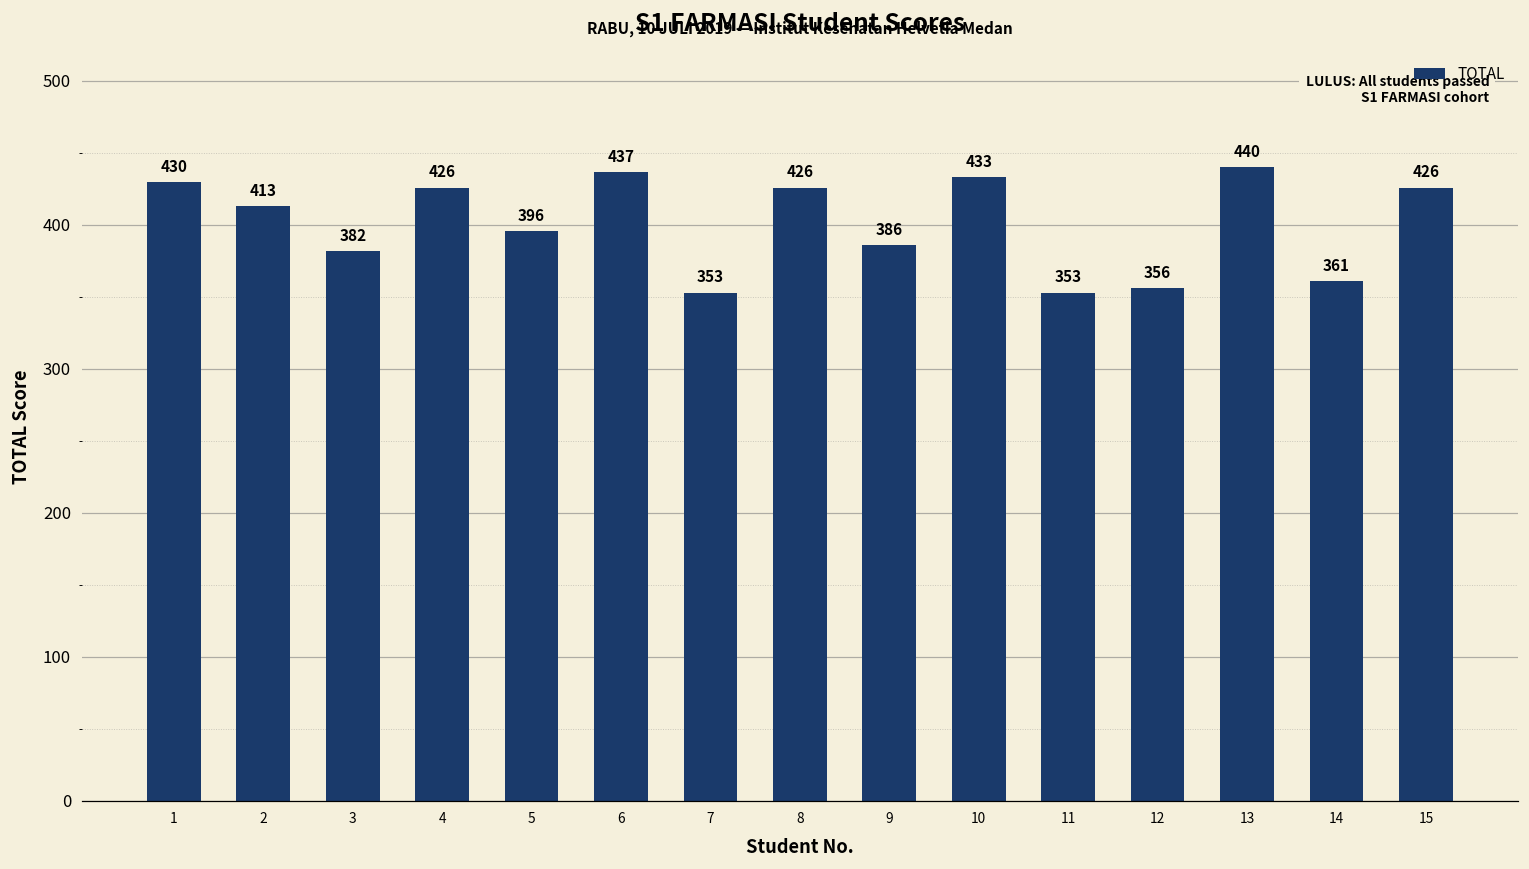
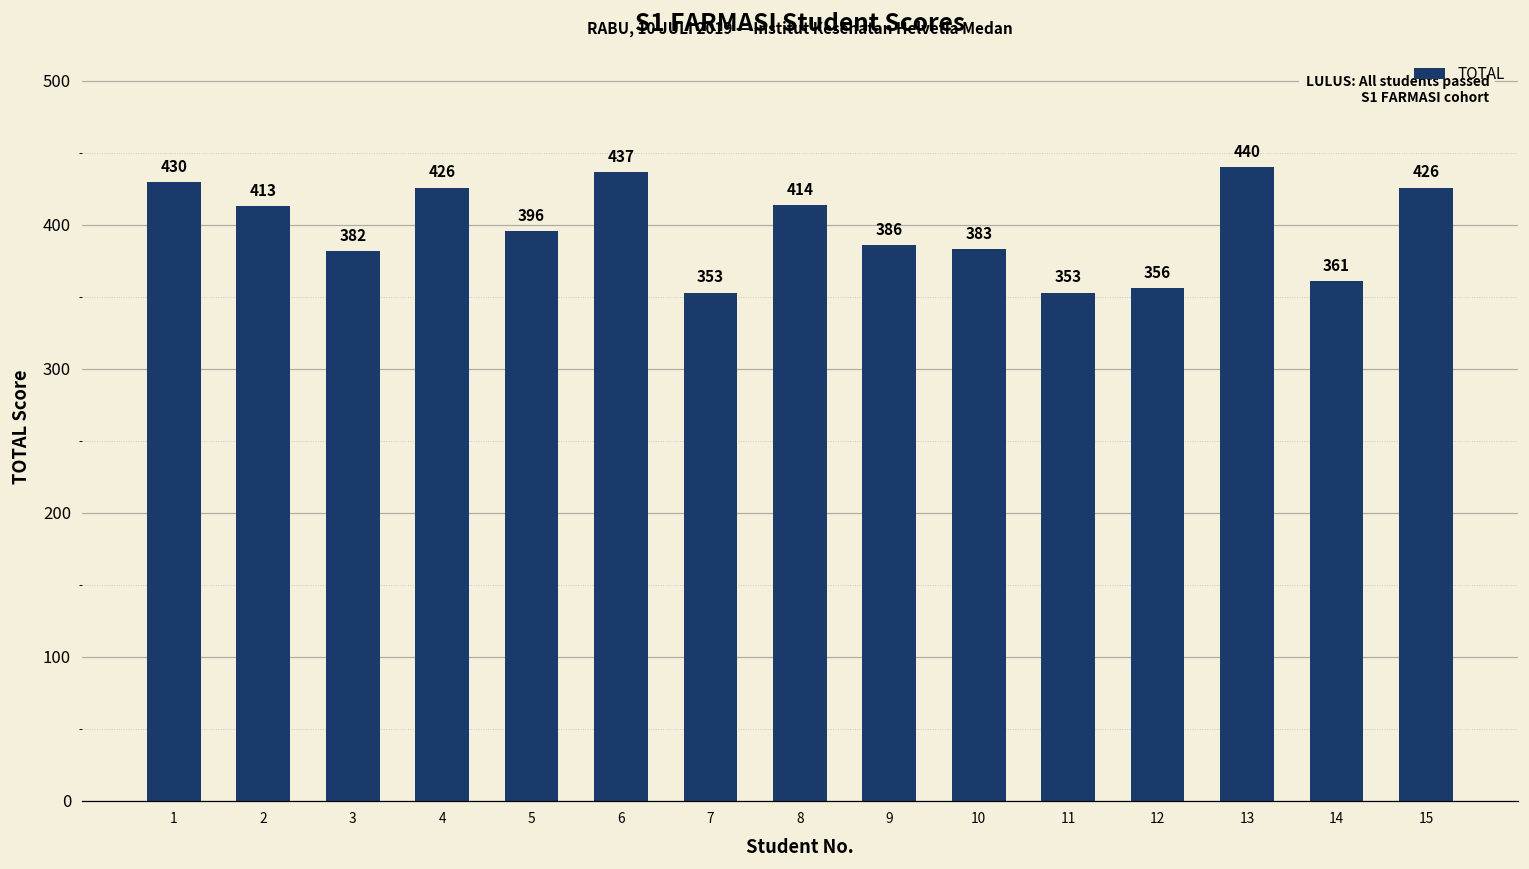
8: 426 -> 414
10: 433 -> 383
